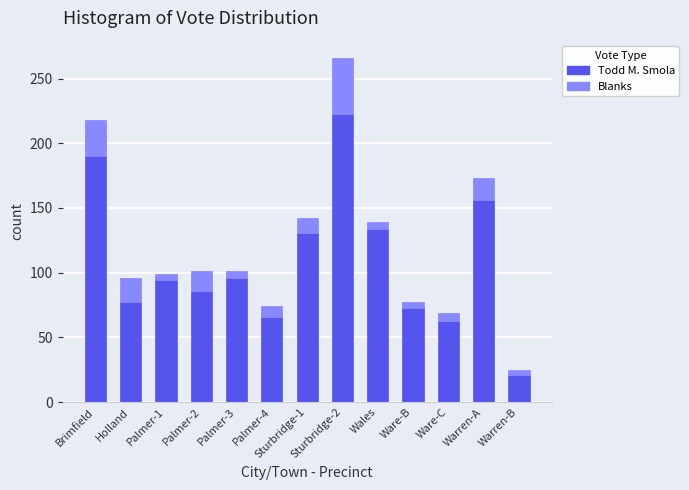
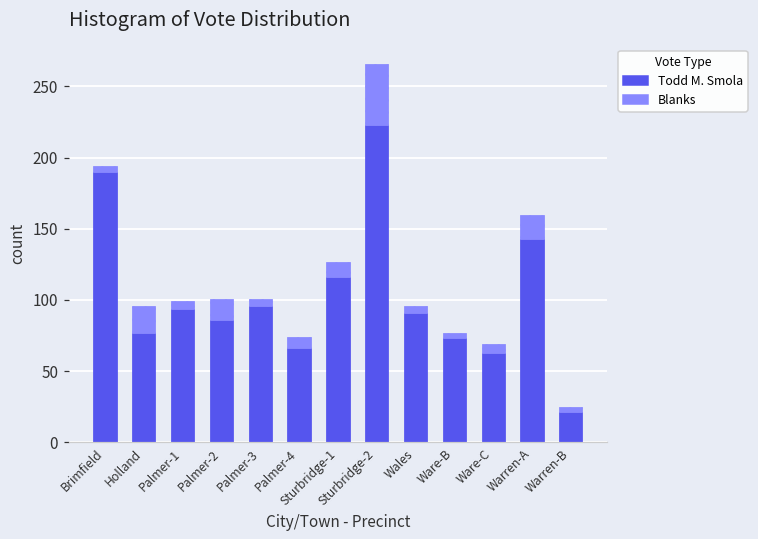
Blanks, Brimfield: 28 -> 4
Todd M. Smola, Sturbridge-1: 131 -> 116
Todd M. Smola, Wales: 134 -> 91
Todd M. Smola, Warren-A: 156 -> 143
